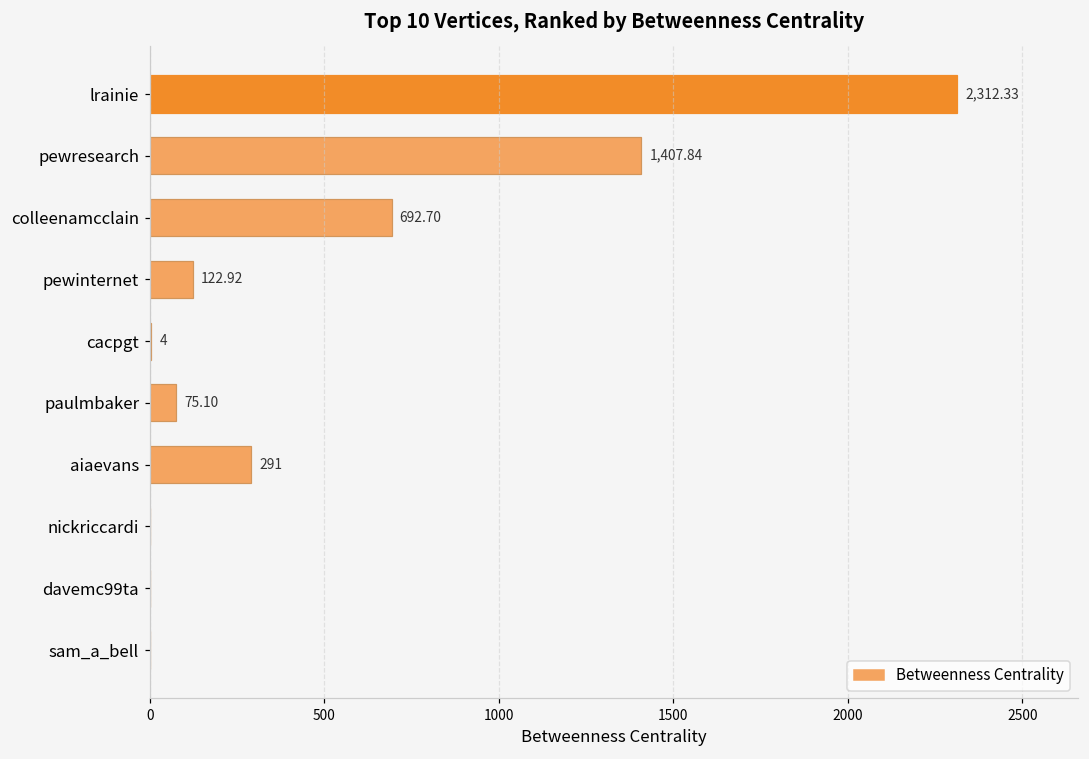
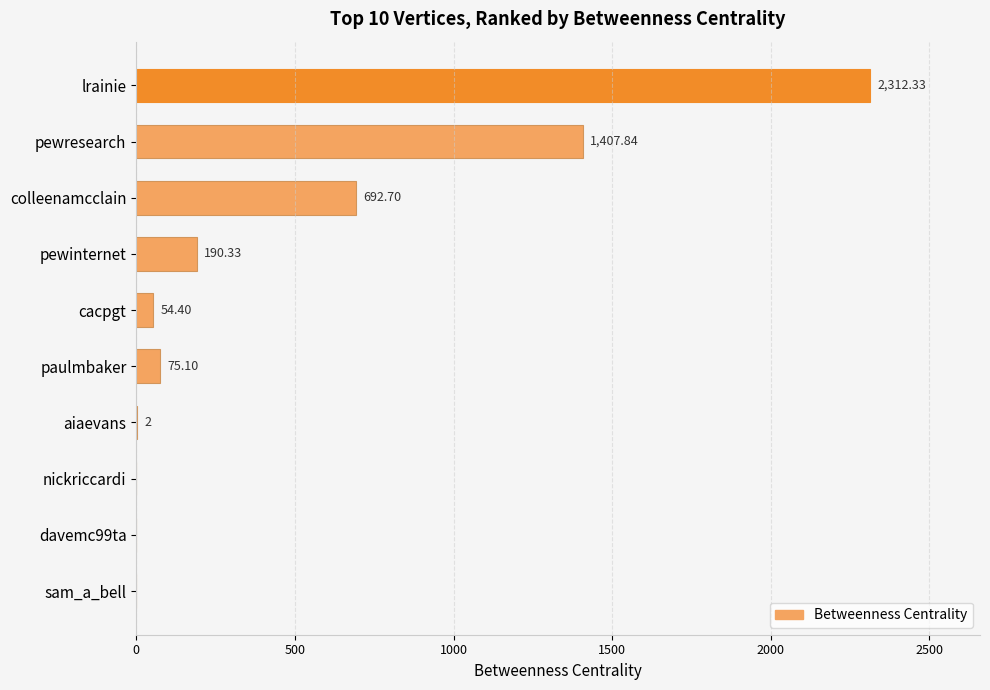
pewinternet: 122.92 -> 190.33
cacpgt: 4 -> 54.40
aiaevans: 291 -> 2
